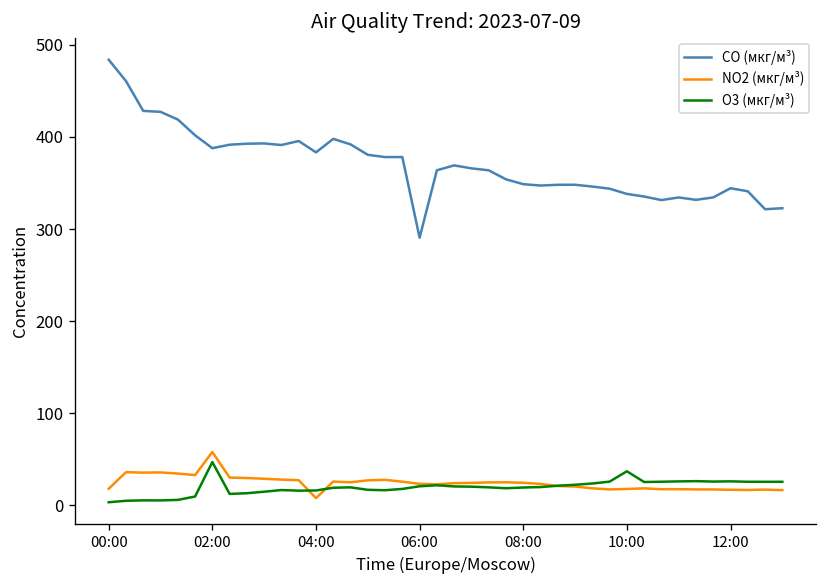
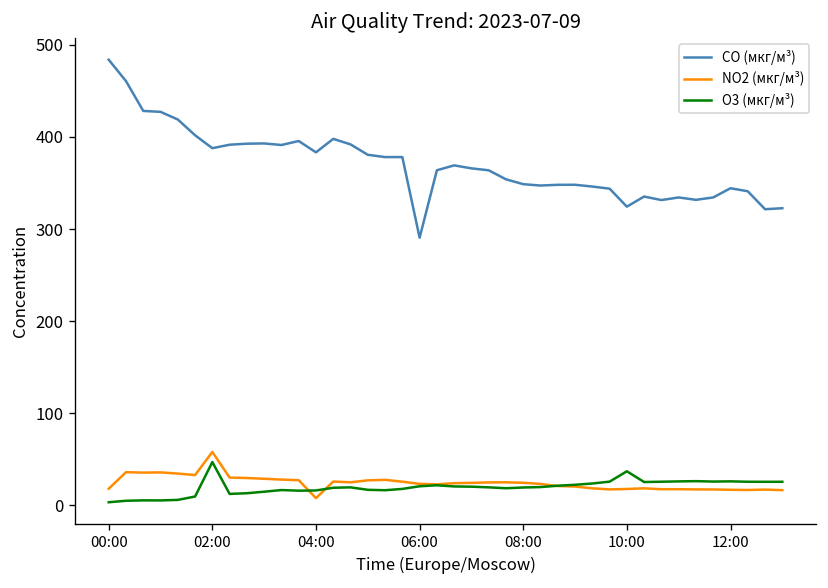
CO (мкг/м³), 10:00: 340 -> 320
